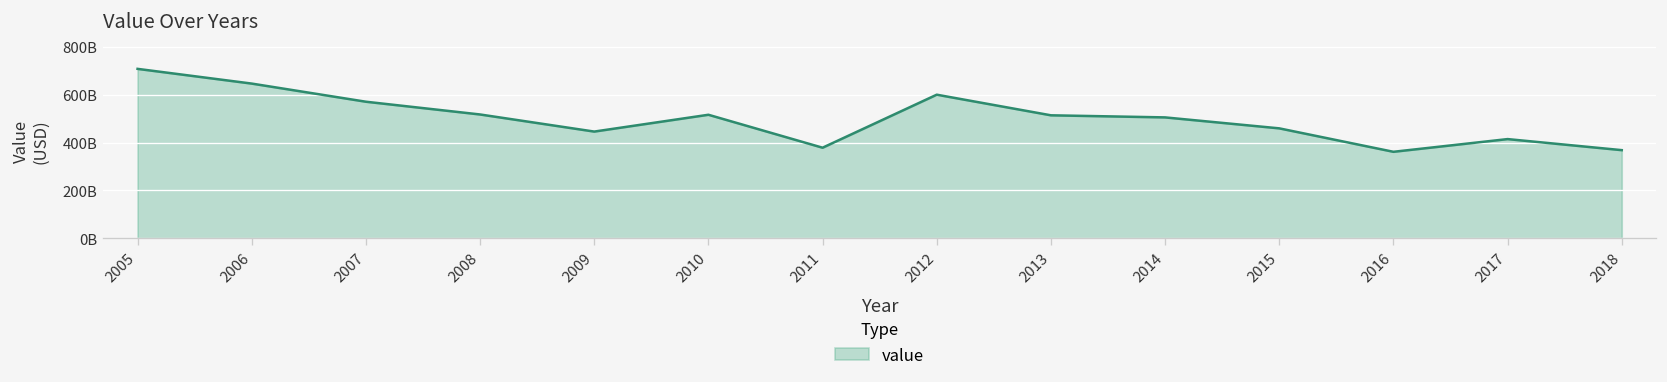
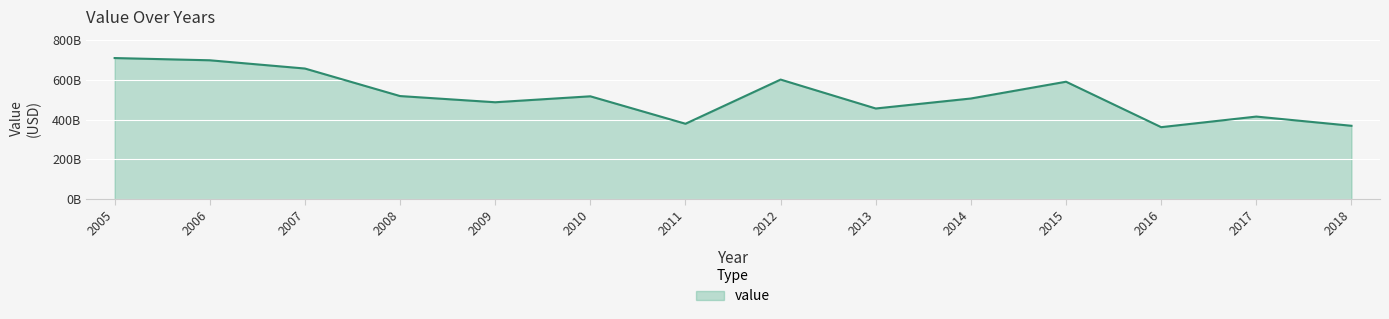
2006: 650000000000 -> 700000000000
2007: 570000000000 -> 660000000000
2009: 450000000000 -> 490000000000
2013: 510000000000 -> 460000000000
2015: 460000000000 -> 590000000000
